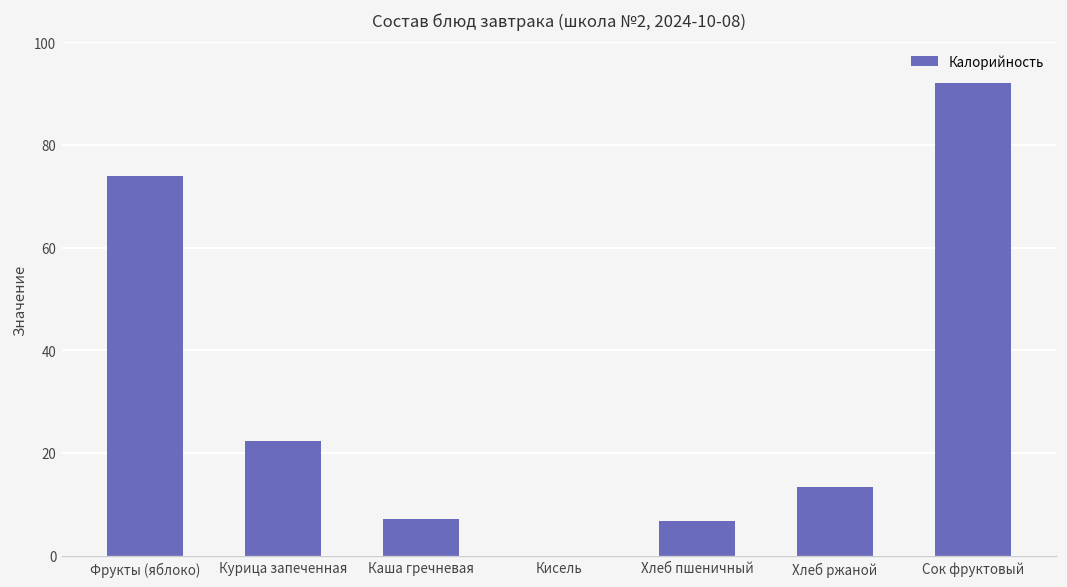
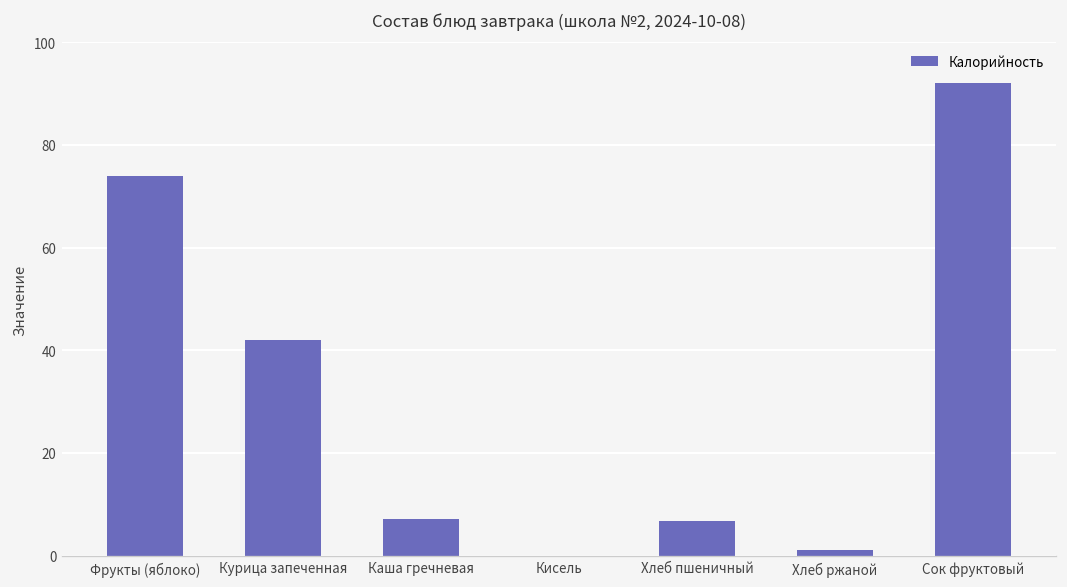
Курица запеченная: 22 -> 42
Хлеб ржаной: 13 -> 1
